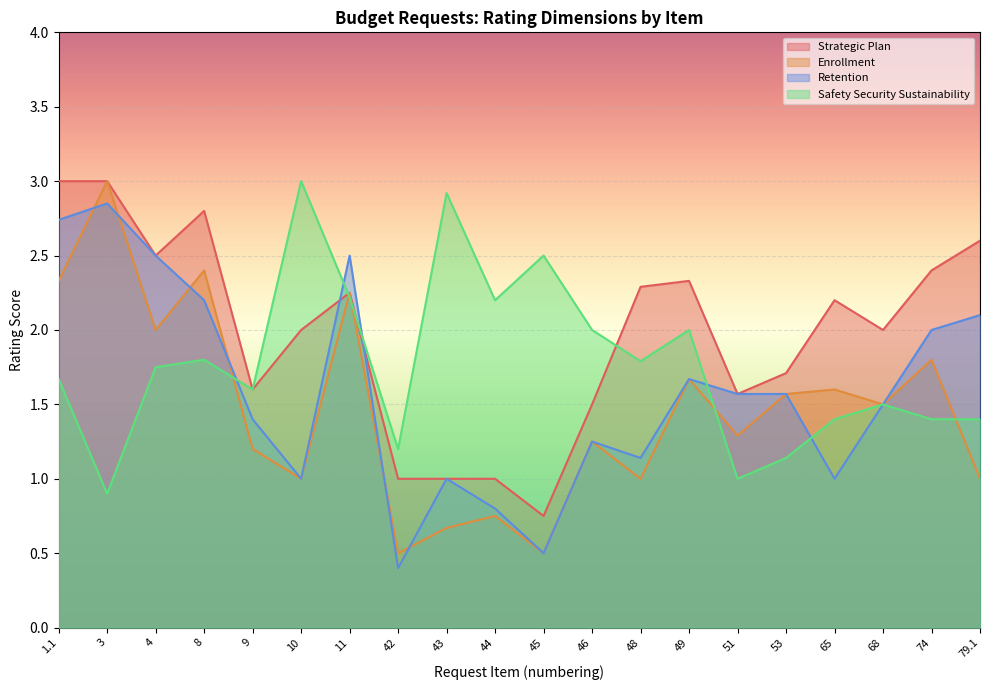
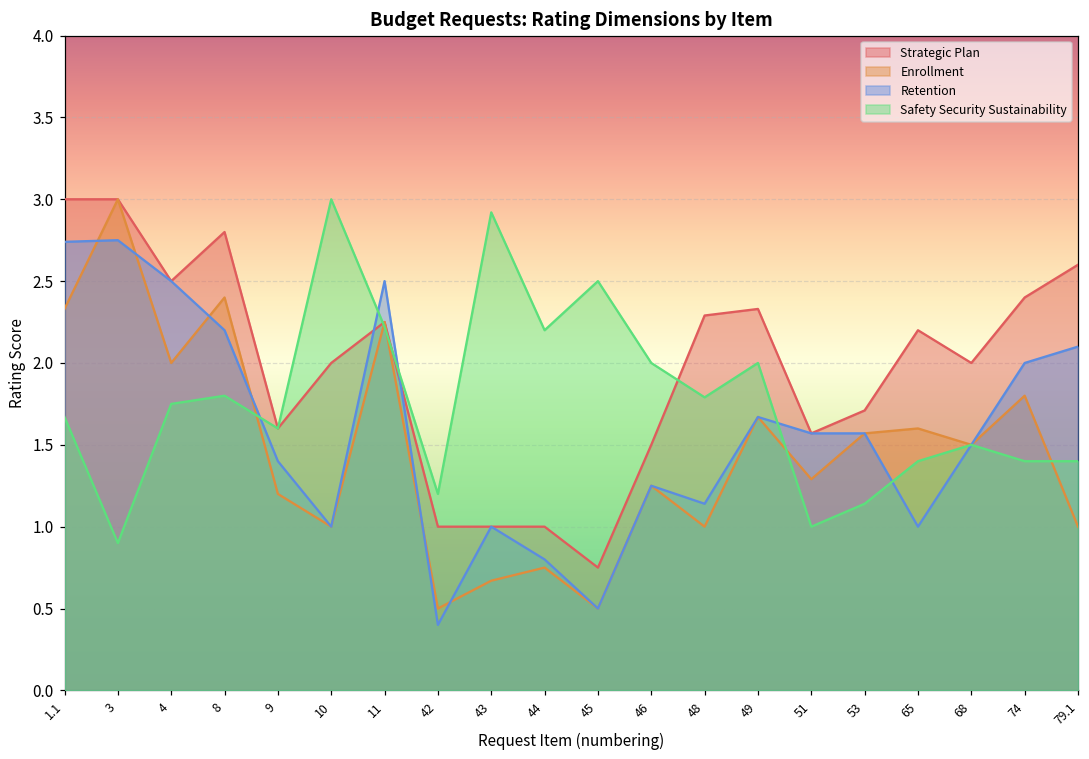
Retention, 3: 2.85 -> 2.75
